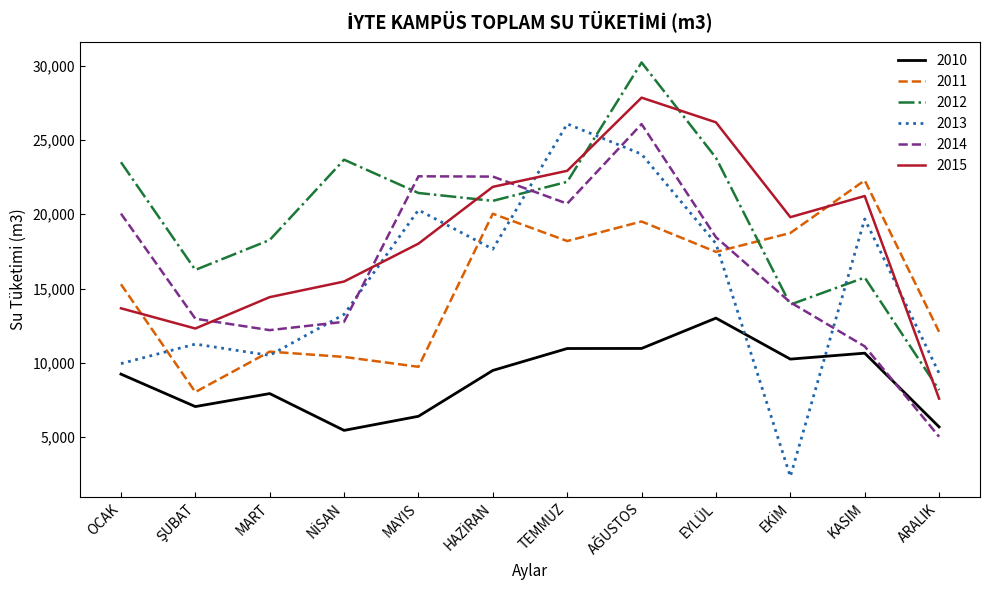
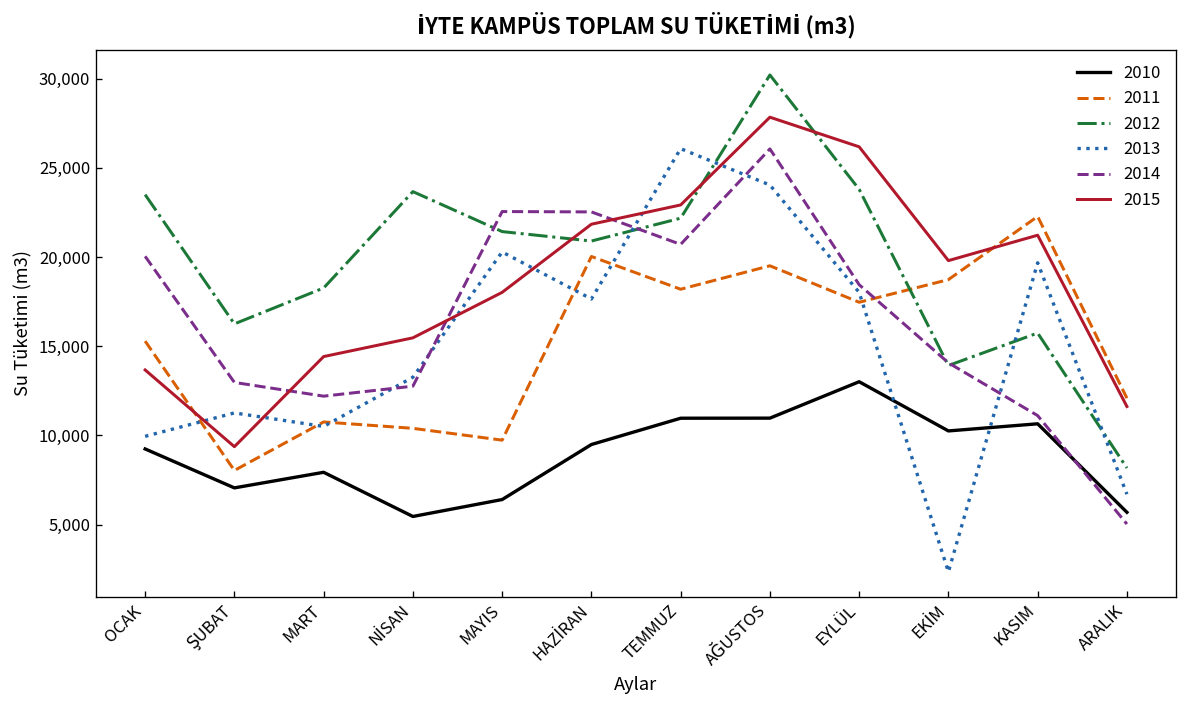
2015, ŞUBAT: 12,300 -> 9,400
2013, ARALIK: 9,300 -> 6,700
2015, ARALIK: 7,600 -> 11,600
